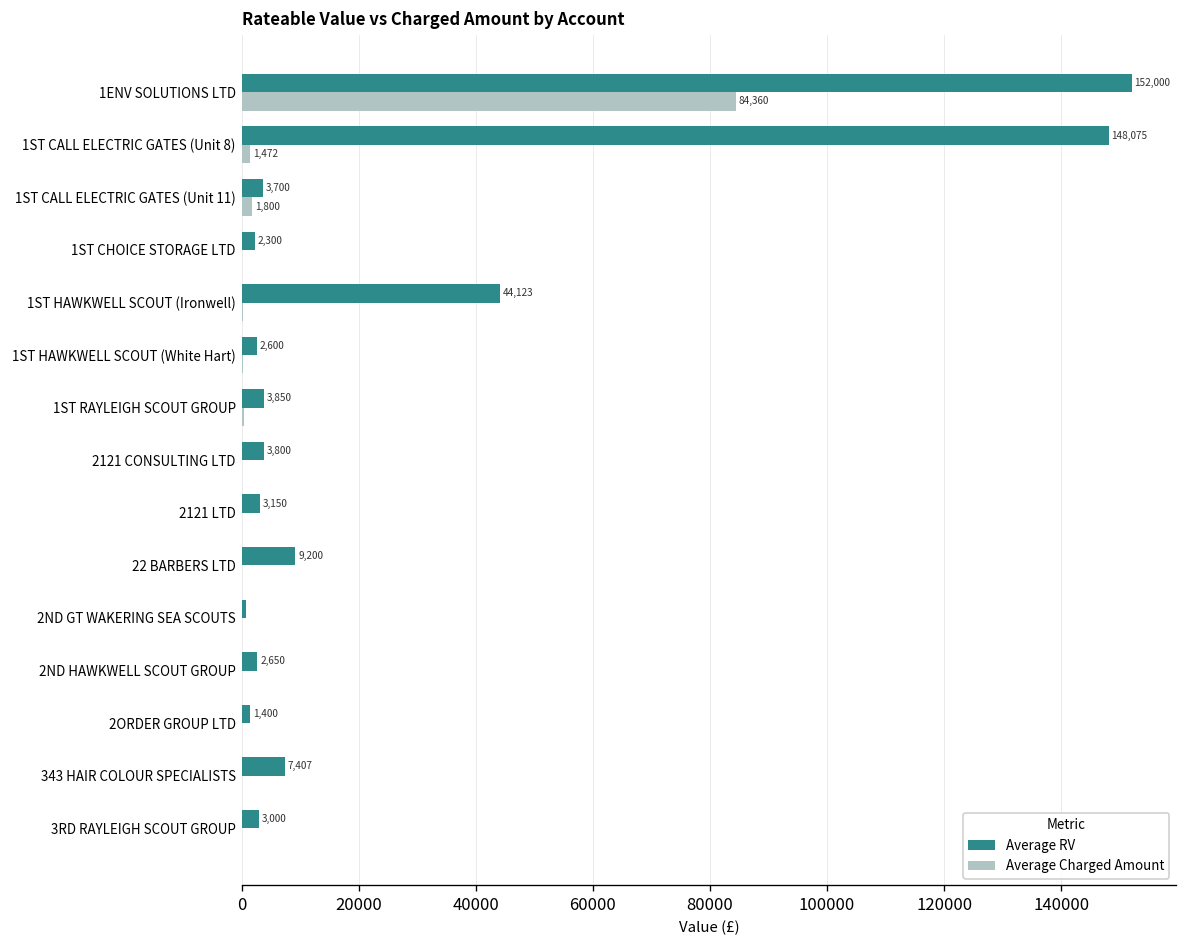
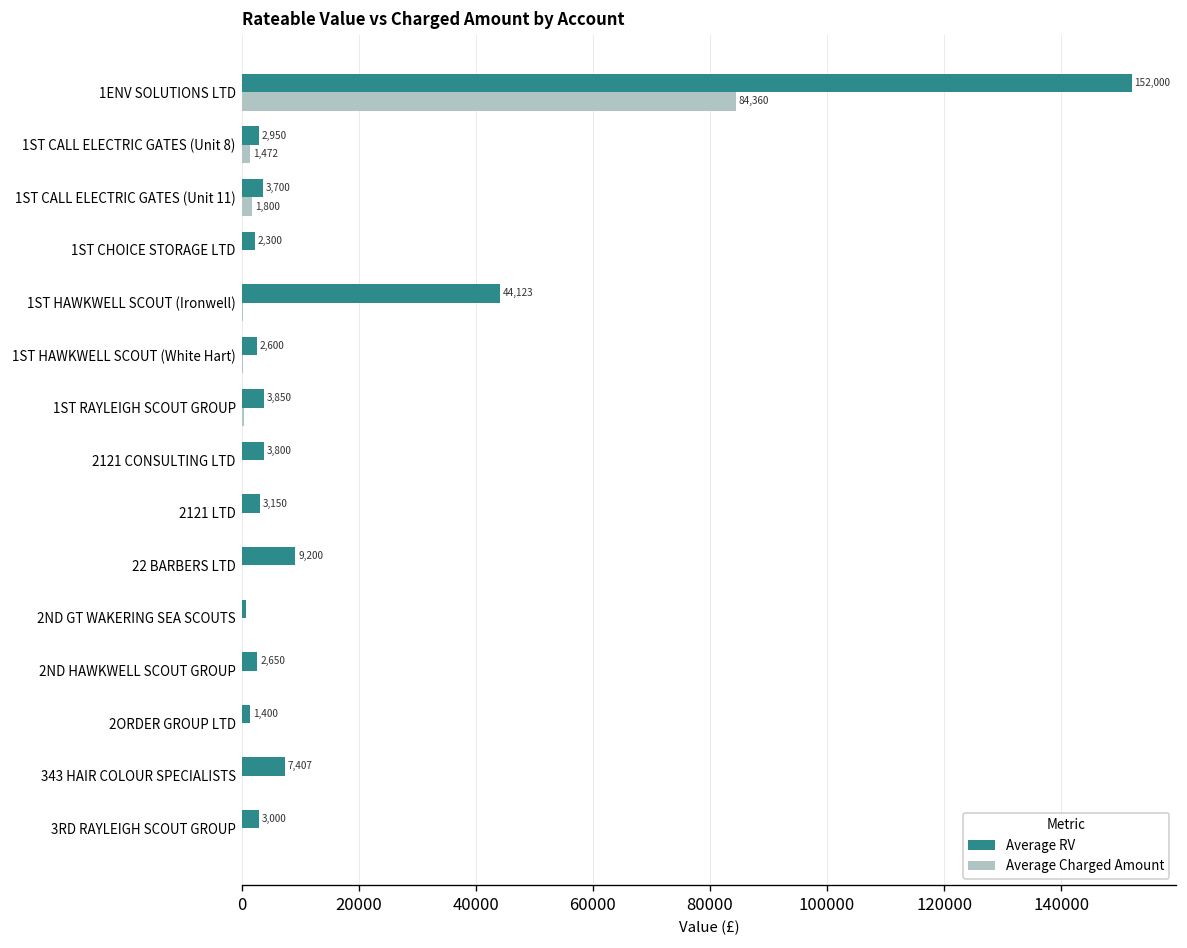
Average RV, 1ST CALL ELECTRIC GATES (Unit 8): 148,075 -> 2,950
